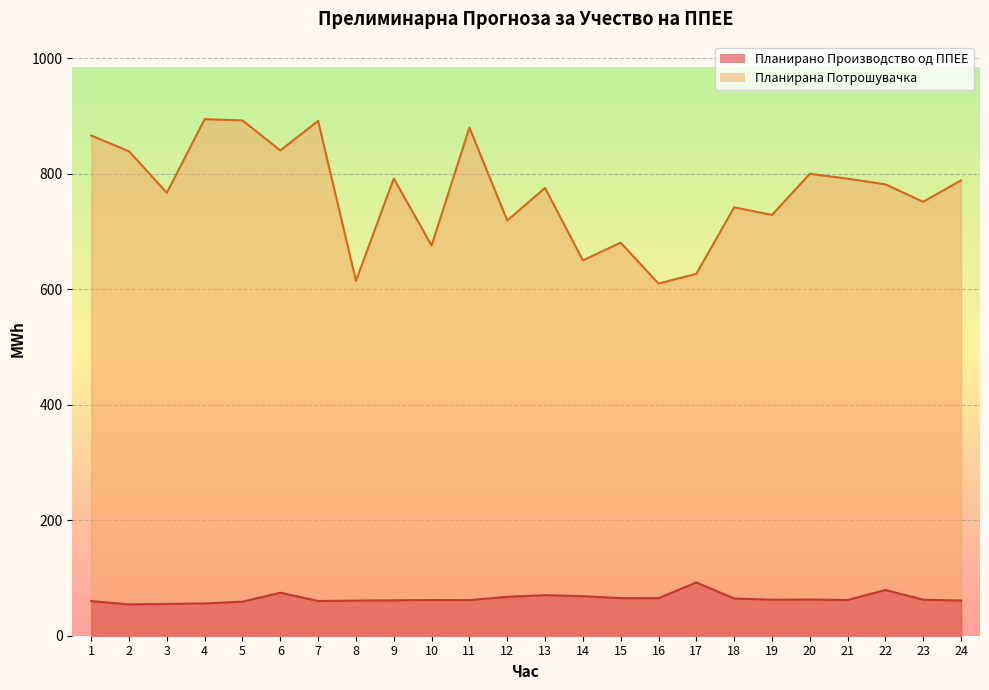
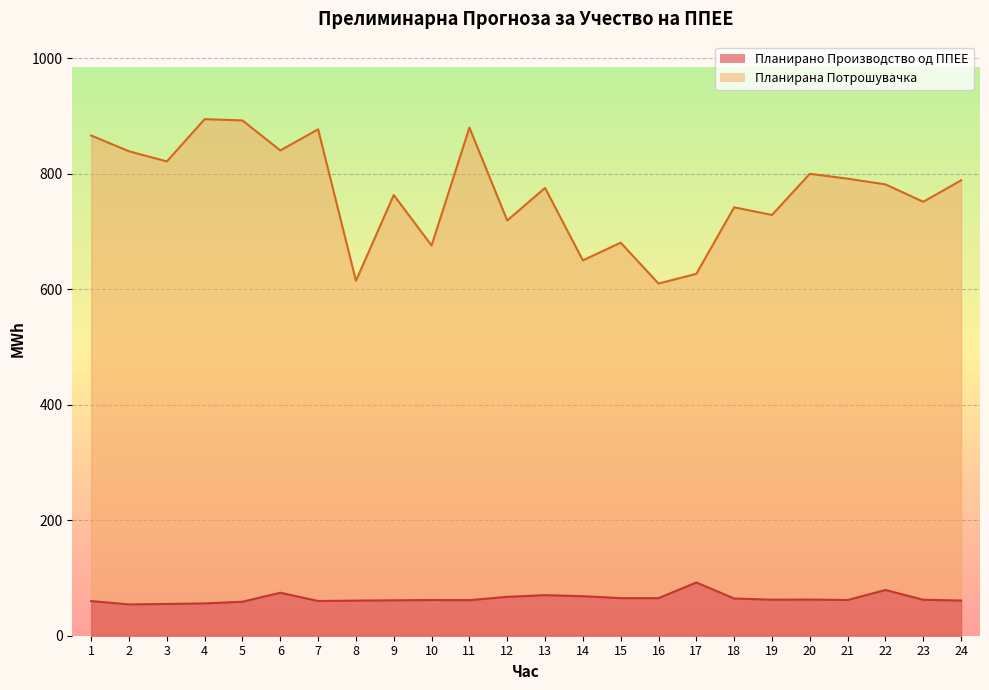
Планирана Потрошувачка, 3: 770 -> 820
Планирана Потрошувачка, 7: 890 -> 880
Планирана Потрошувачка, 9: 790 -> 760
